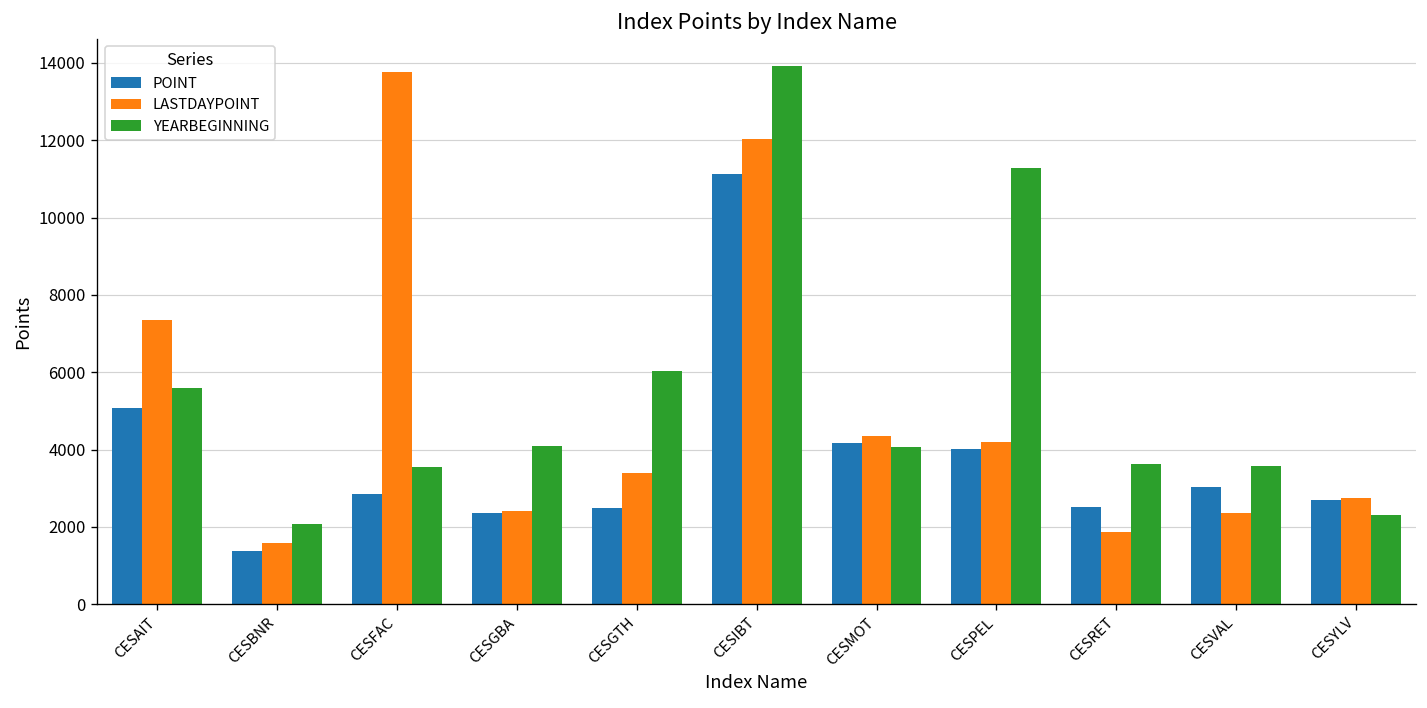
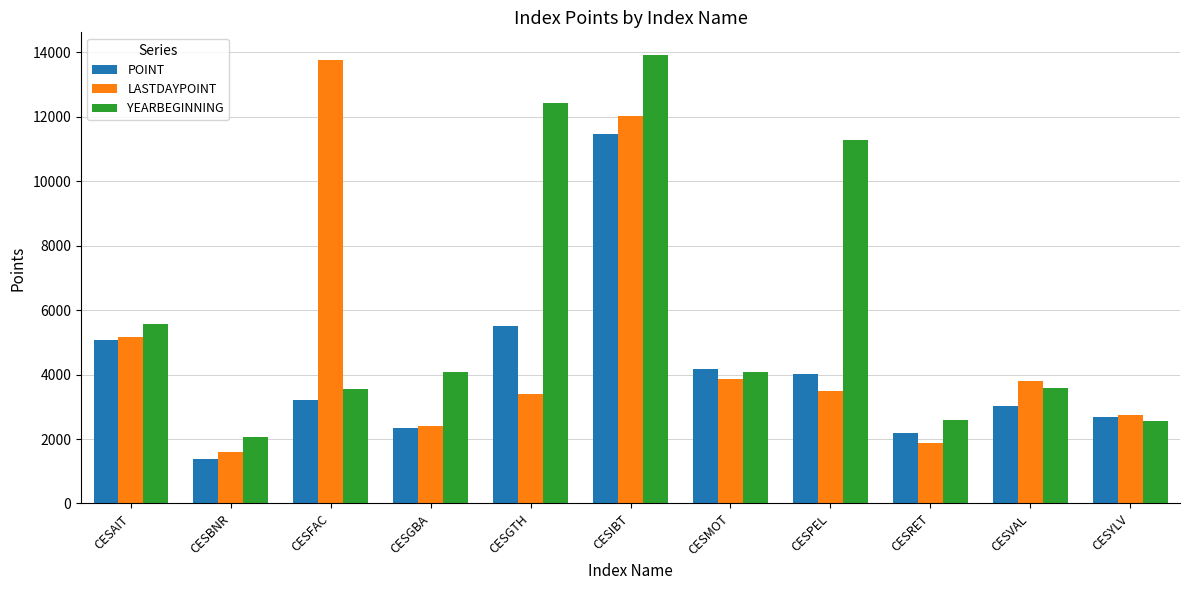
LASTDAYPOINT, CESAIT: 7400 -> 5200
POINT, CESFAC: 2800 -> 3200
POINT, CESGTH: 2500 -> 5500
YEARBEGINNING, CESGTH: 6000 -> 12400
POINT, CESIBT: 11100 -> 11500
LASTDAYPOINT, CESMOT: 4300 -> 3900
LASTDAYPOINT, CESPEL: 4200 -> 3500
POINT, CESRET: 2500 -> 2200
YEARBEGINNING, CESRET: 3600 -> 2600
LASTDAYPOINT, CESVAL: 2400 -> 3800
YEARBEGINNING, CESYLV: 2300 -> 2600
